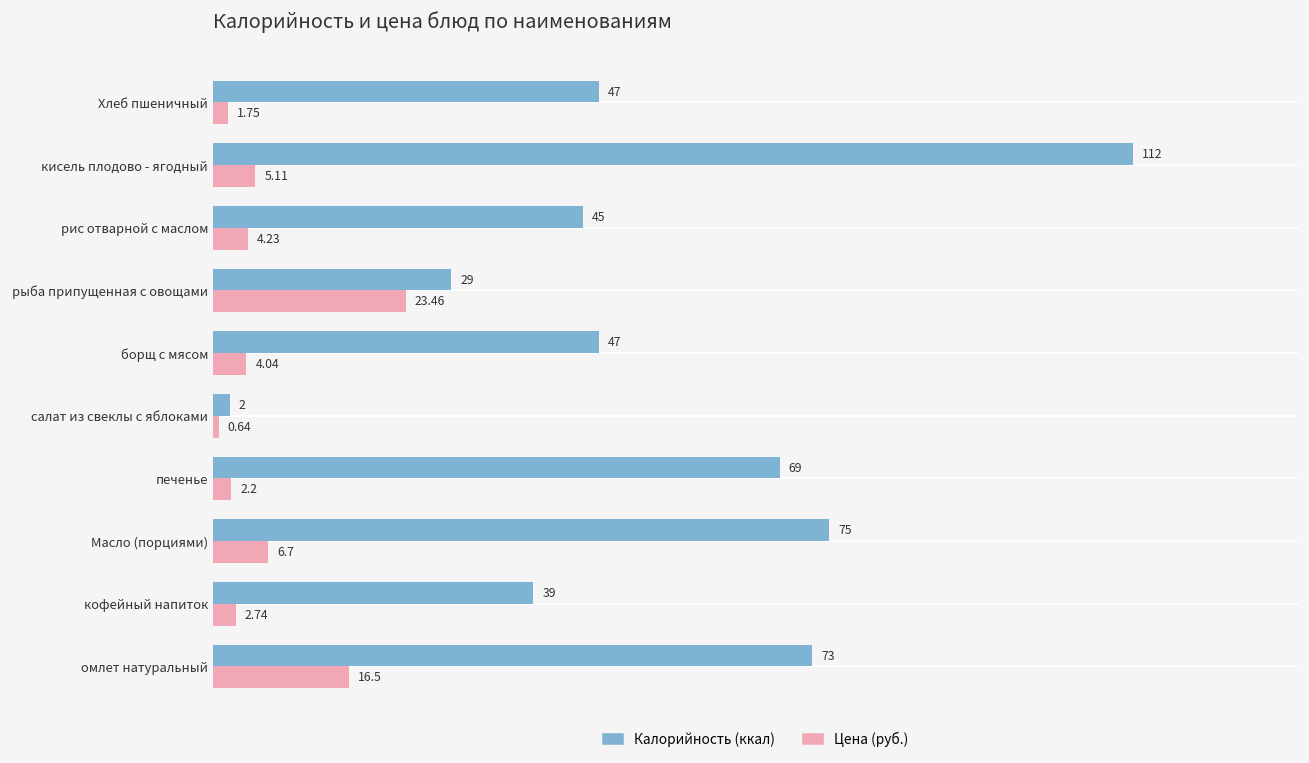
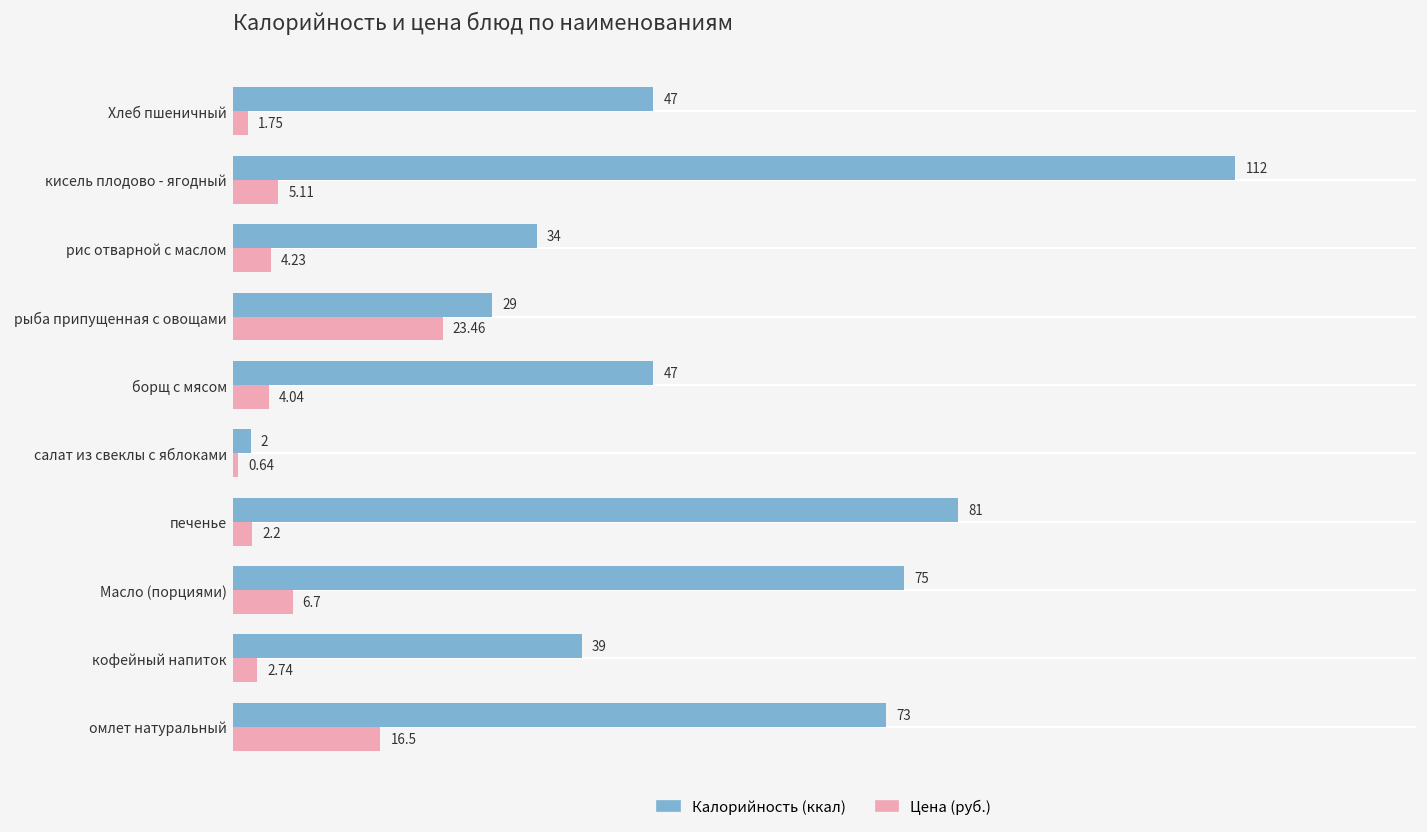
Калорийность (ккал), рис отварной с маслом: 45 -> 34
Калорийность (ккал), печенье: 69 -> 81
